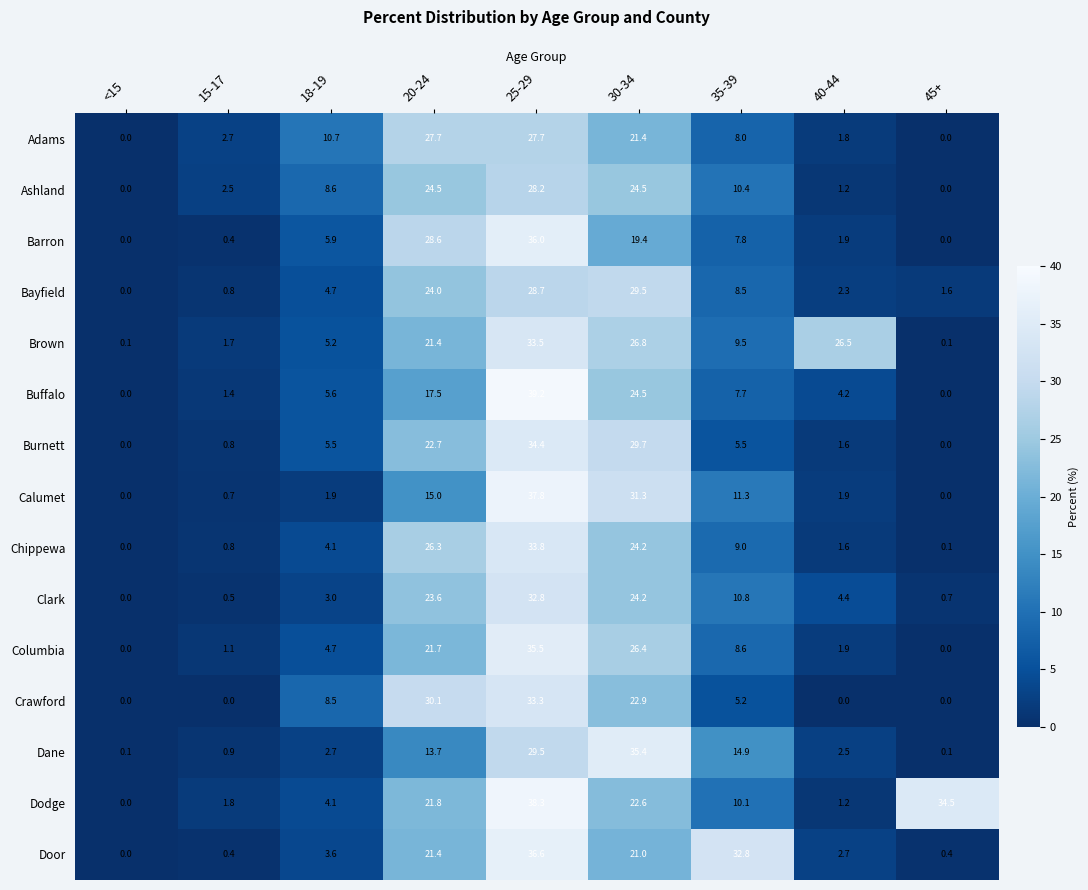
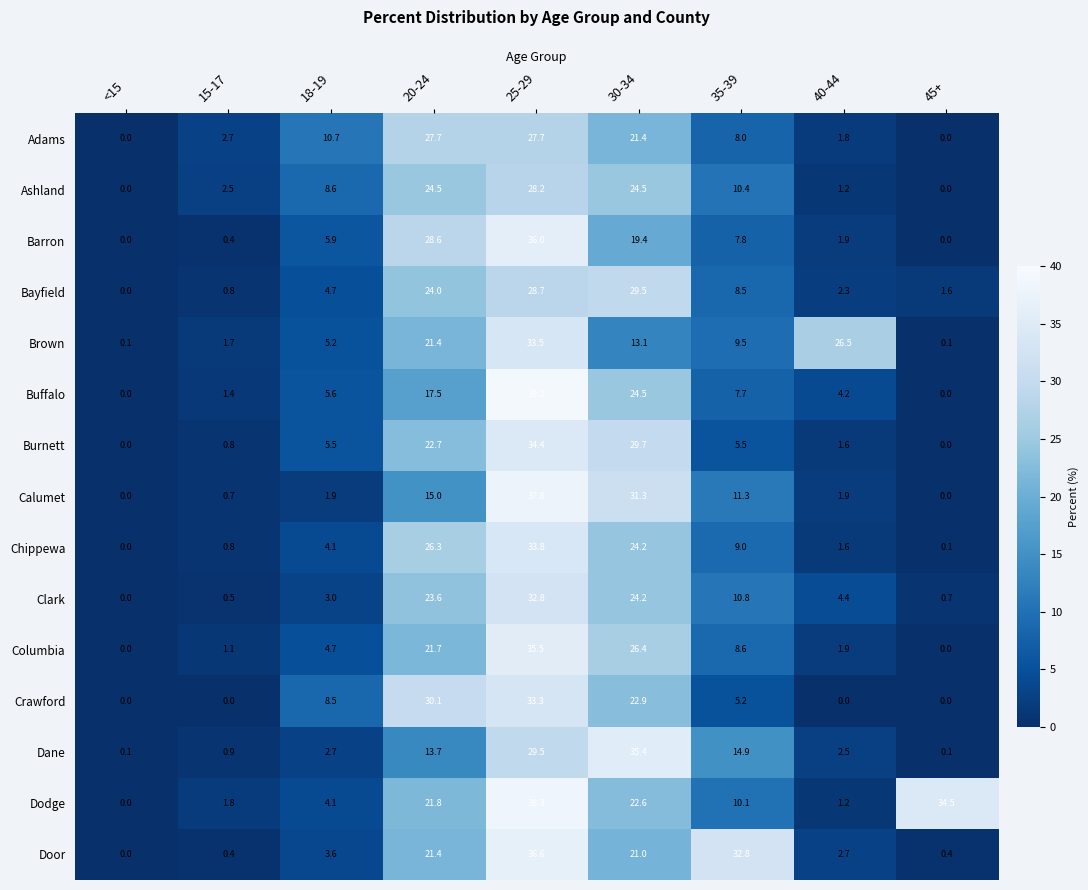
Brown, 30-34: 26.8 -> 13.1
